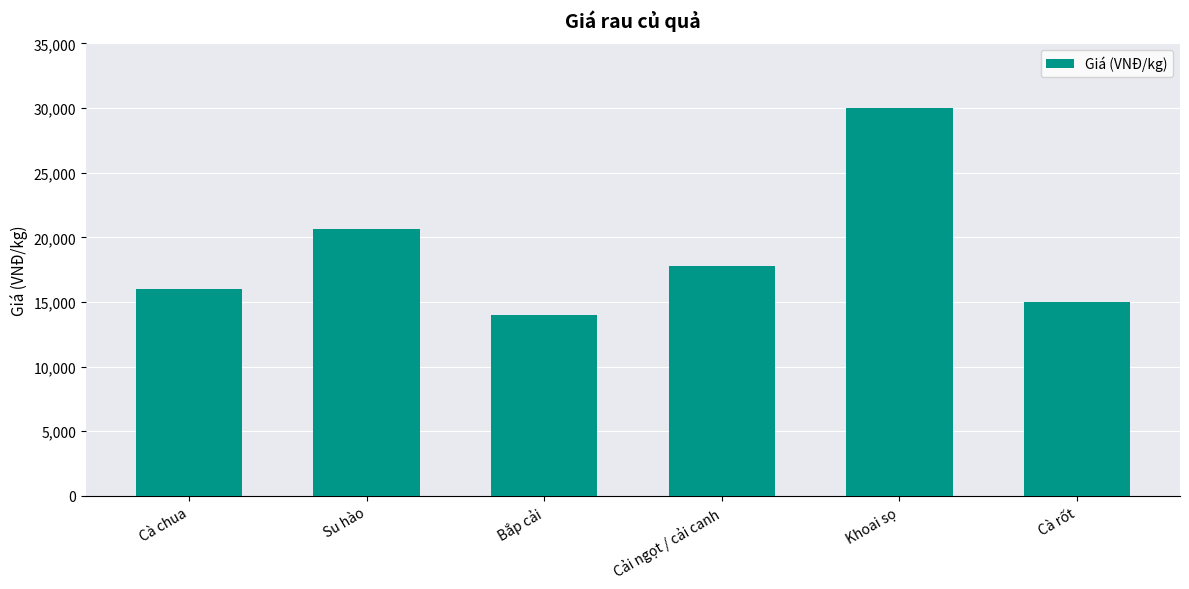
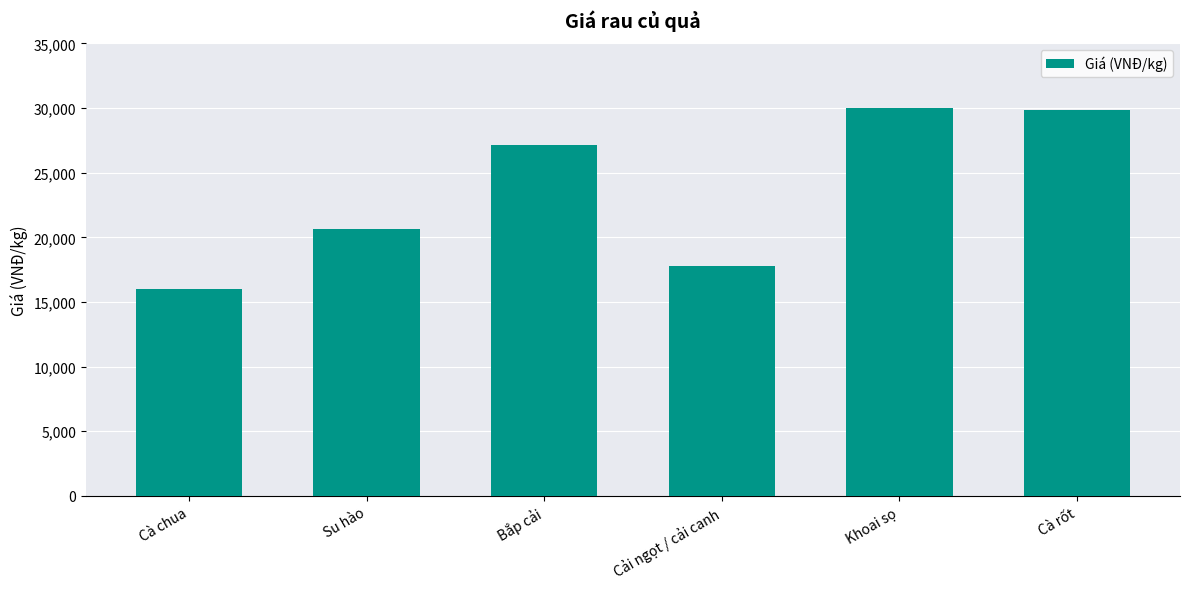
Bắp cải: 14,000 -> 27,100
Cà rốt: 15,000 -> 29,900
